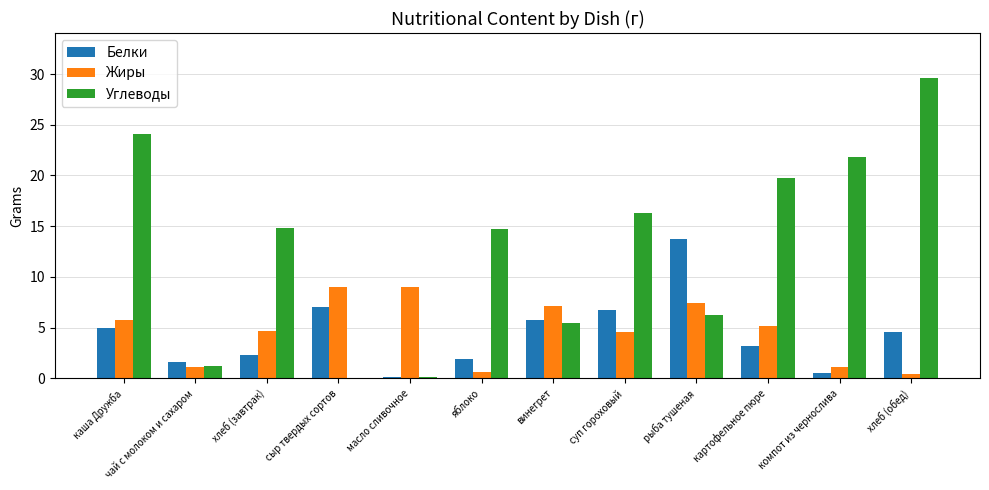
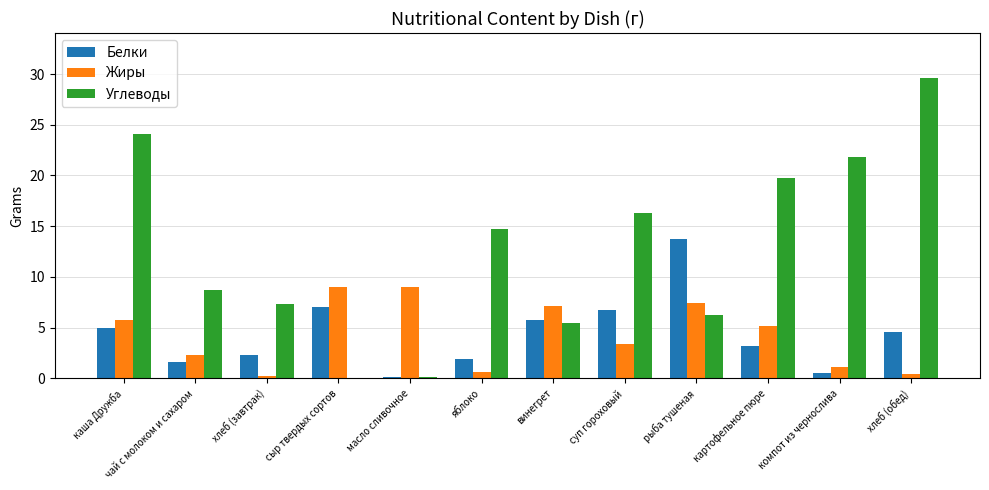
Жиры, чай с молоком и сахаром: 1.1 -> 2.3
Углеводы, чай с молоком и сахаром: 1.2 -> 8.7
Жиры, хлеб (завтрак): 4.7 -> 0.2
Углеводы, хлеб (завтрак): 14.8 -> 7.3
Жиры, суп гороховый: 4.6 -> 3.4
